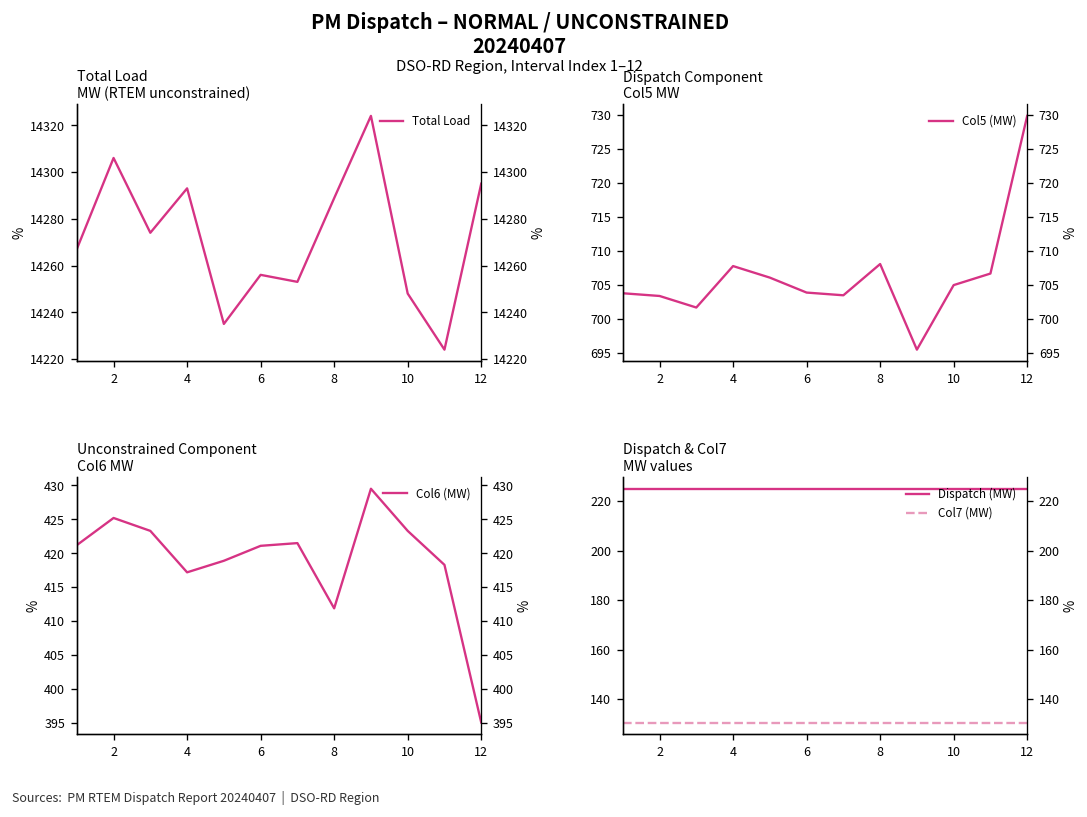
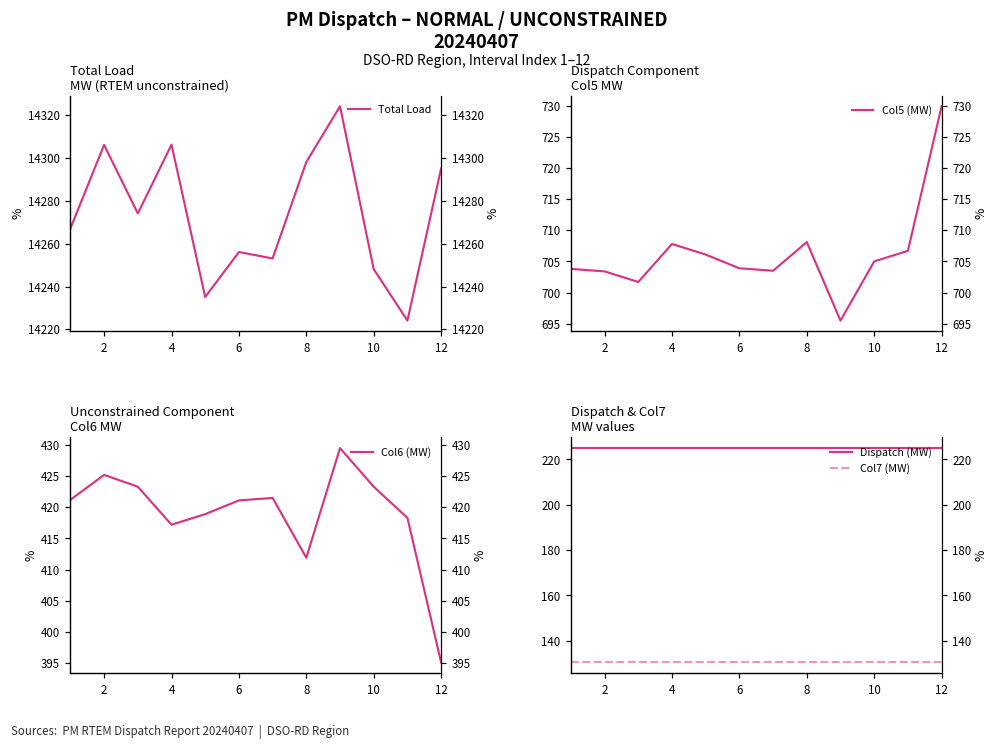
Total Load MW (RTEM unconstrained), 4: 14293 -> 14306
Total Load MW (RTEM unconstrained), 8: 14289 -> 14298
